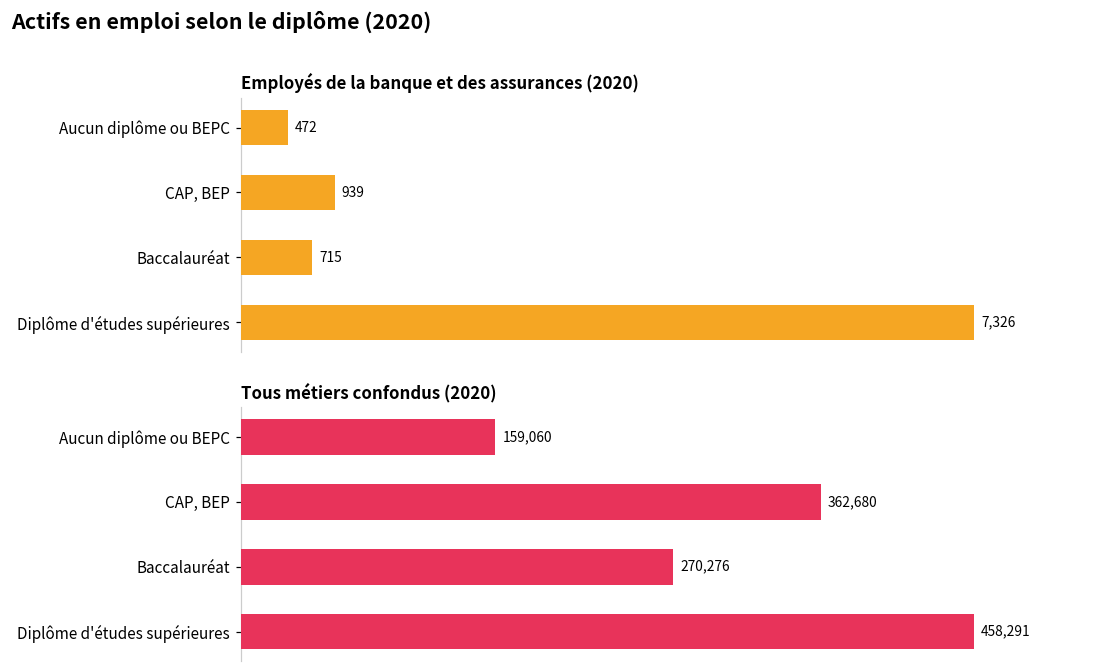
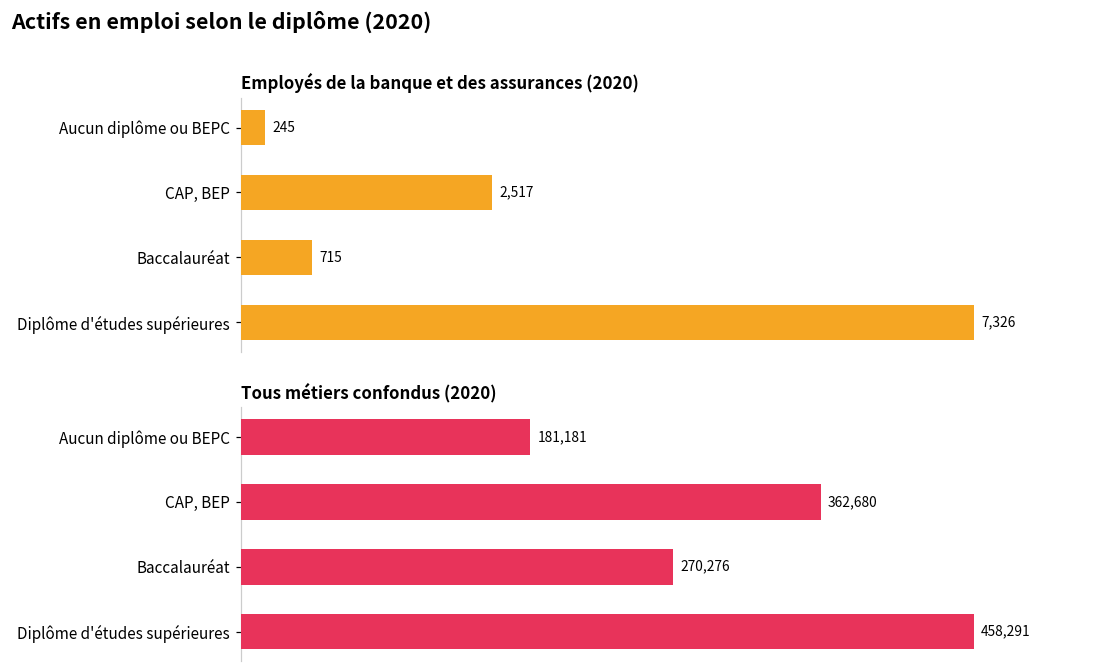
Employés de la banque et des assurances (2020), Aucun diplôme ou BEPC: 472 -> 245
Employés de la banque et des assurances (2020), CAP, BEP: 939 -> 2,517
Tous métiers confondus (2020), Aucun diplôme ou BEPC: 159,060 -> 181,181
